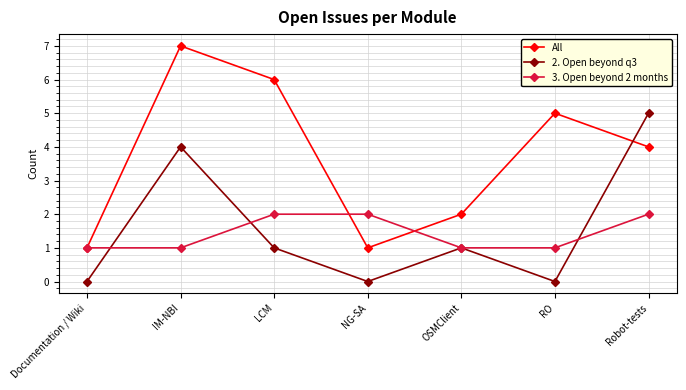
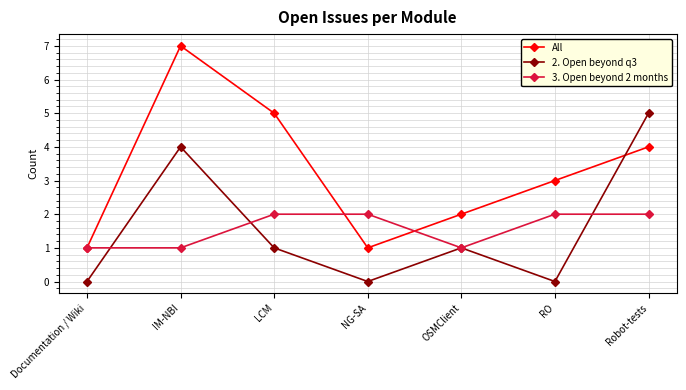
All, LCM: 6 -> 5
All, RO: 5 -> 3
3. Open beyond 2 months, RO: 1 -> 2
